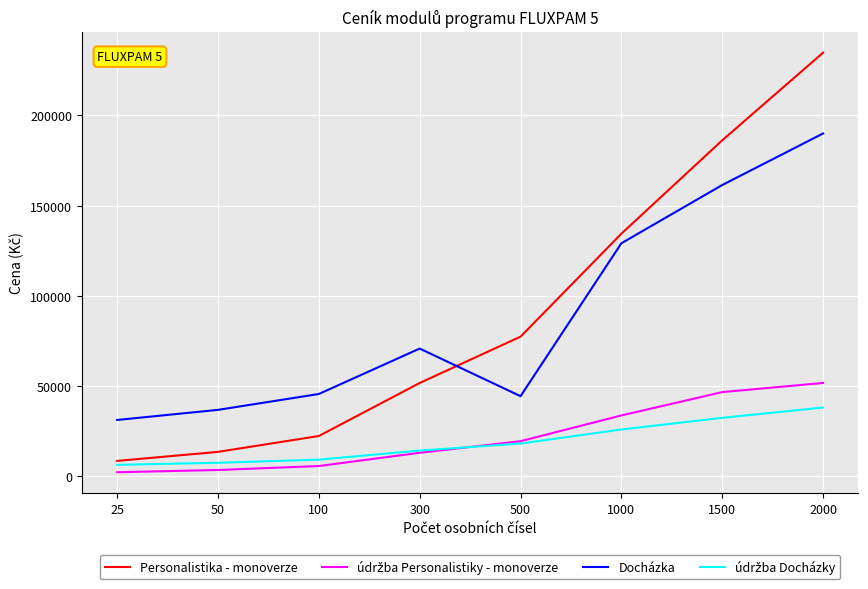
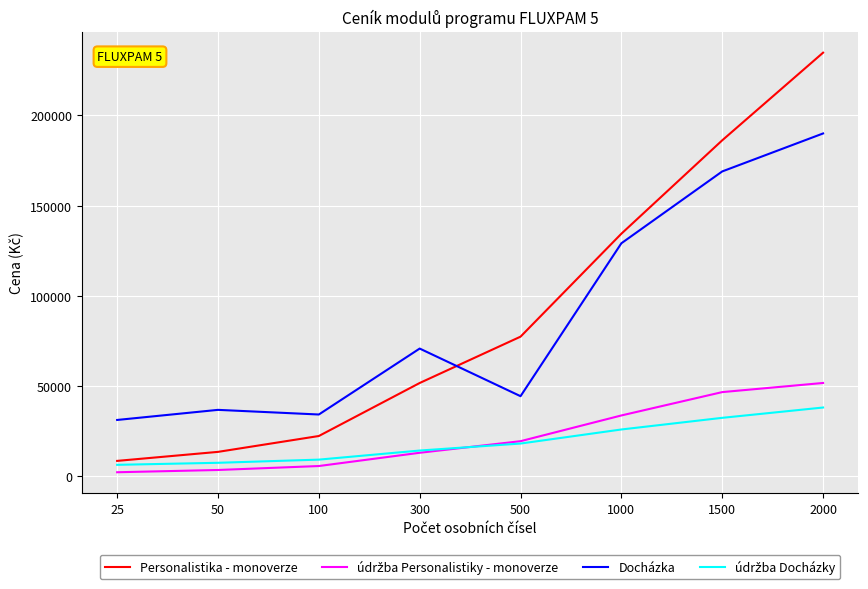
Docházka, 100: 46000 -> 34000
Docházka, 1500: 161000 -> 169000
